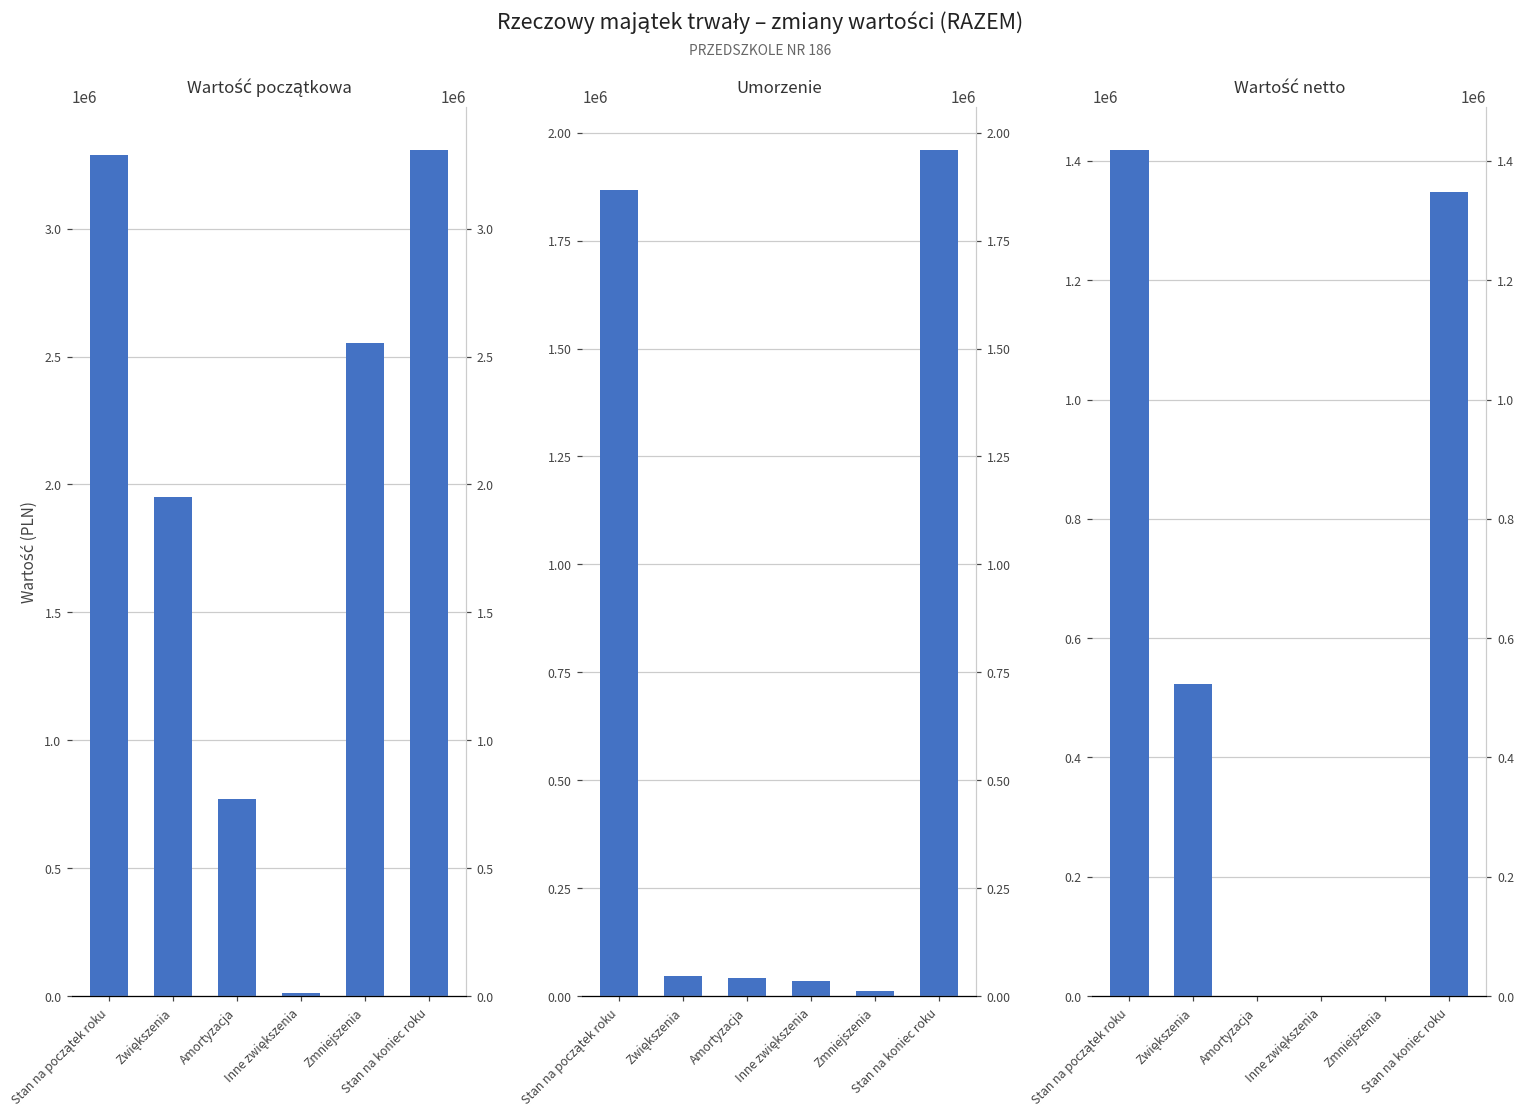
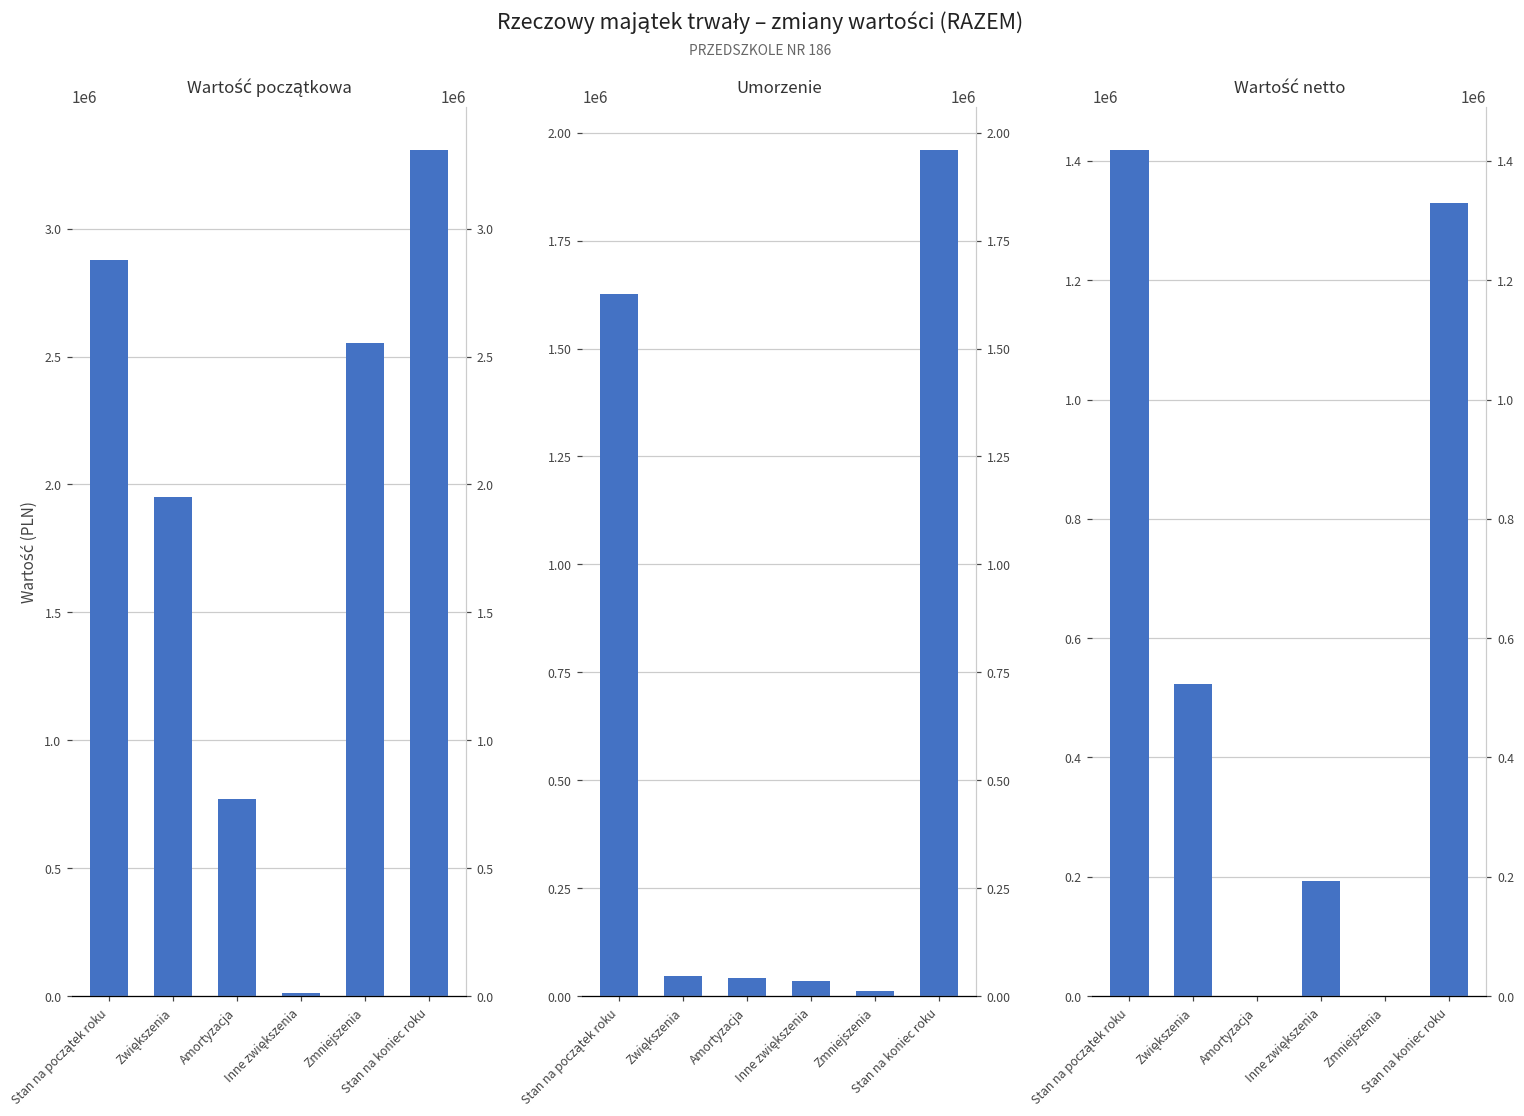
Wartość początkowa, Stan na początek roku: 3290000 -> 2880000
Umorzenie, Stan na początek roku: 1870000 -> 1630000
Wartość netto, Inne zwiększenia: 0 -> 190000
Wartość netto, Stan na koniec roku: 1350000 -> 1330000
